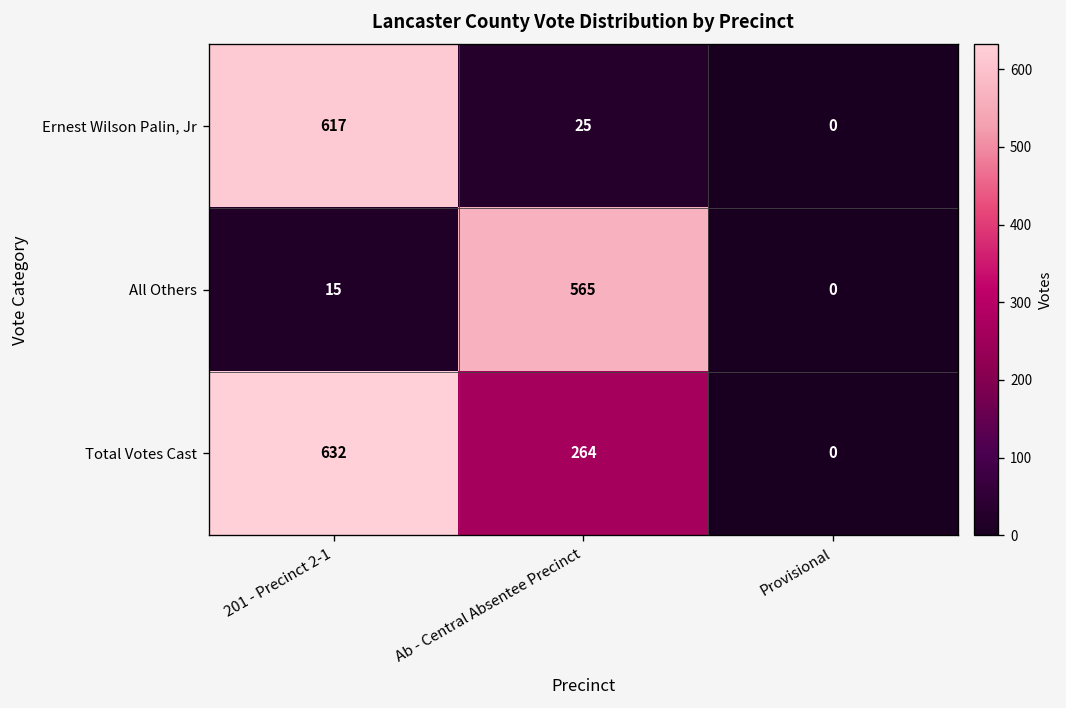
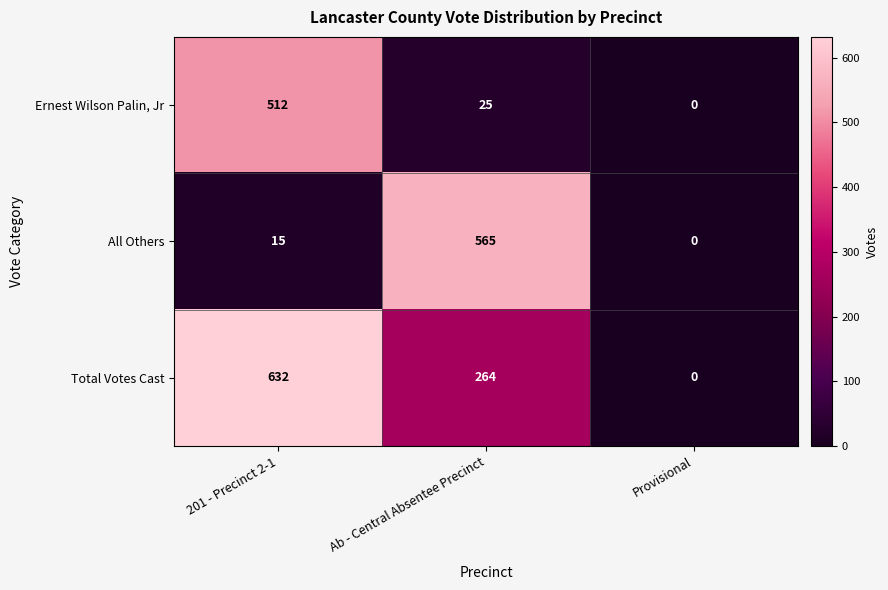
Ernest Wilson Palin, Jr, 201 - Precinct 2-1: 617 -> 512
